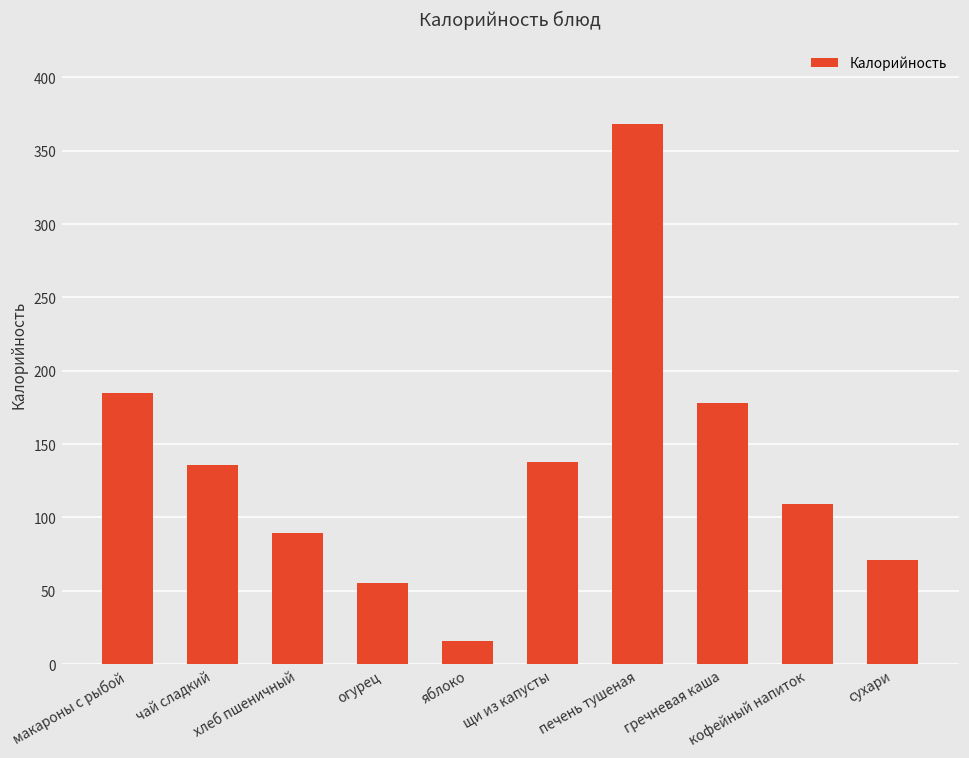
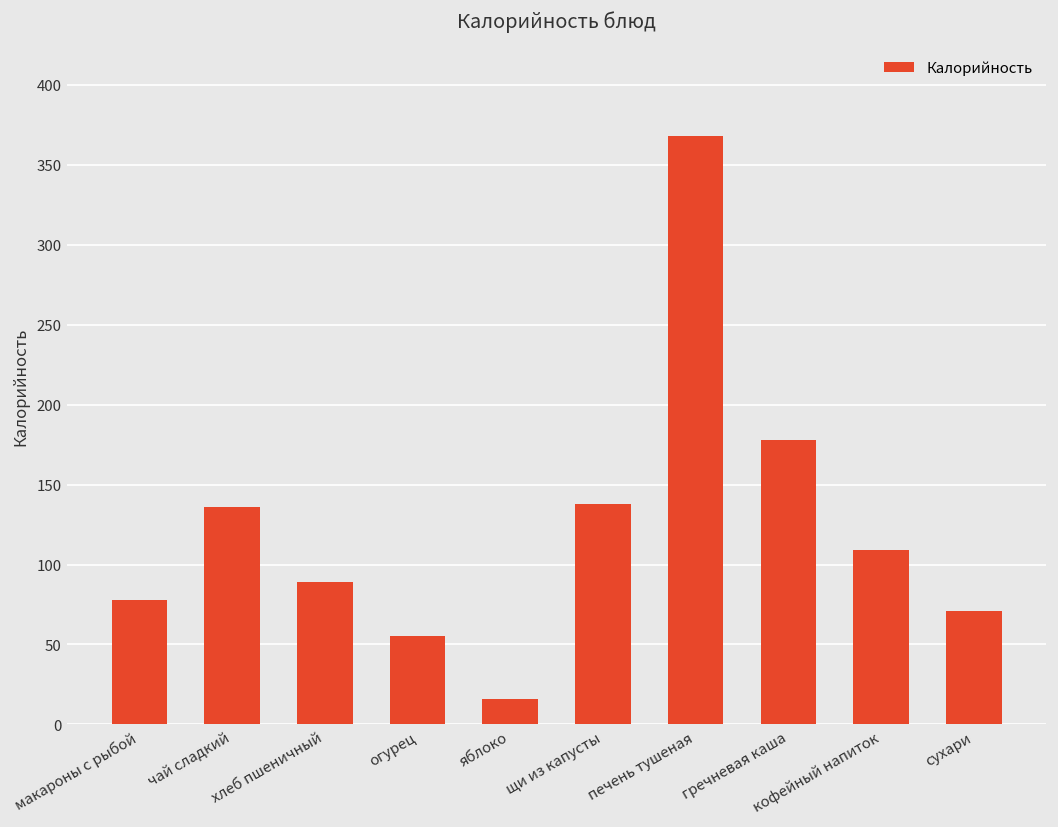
макароны с рыбой: 185 -> 78
